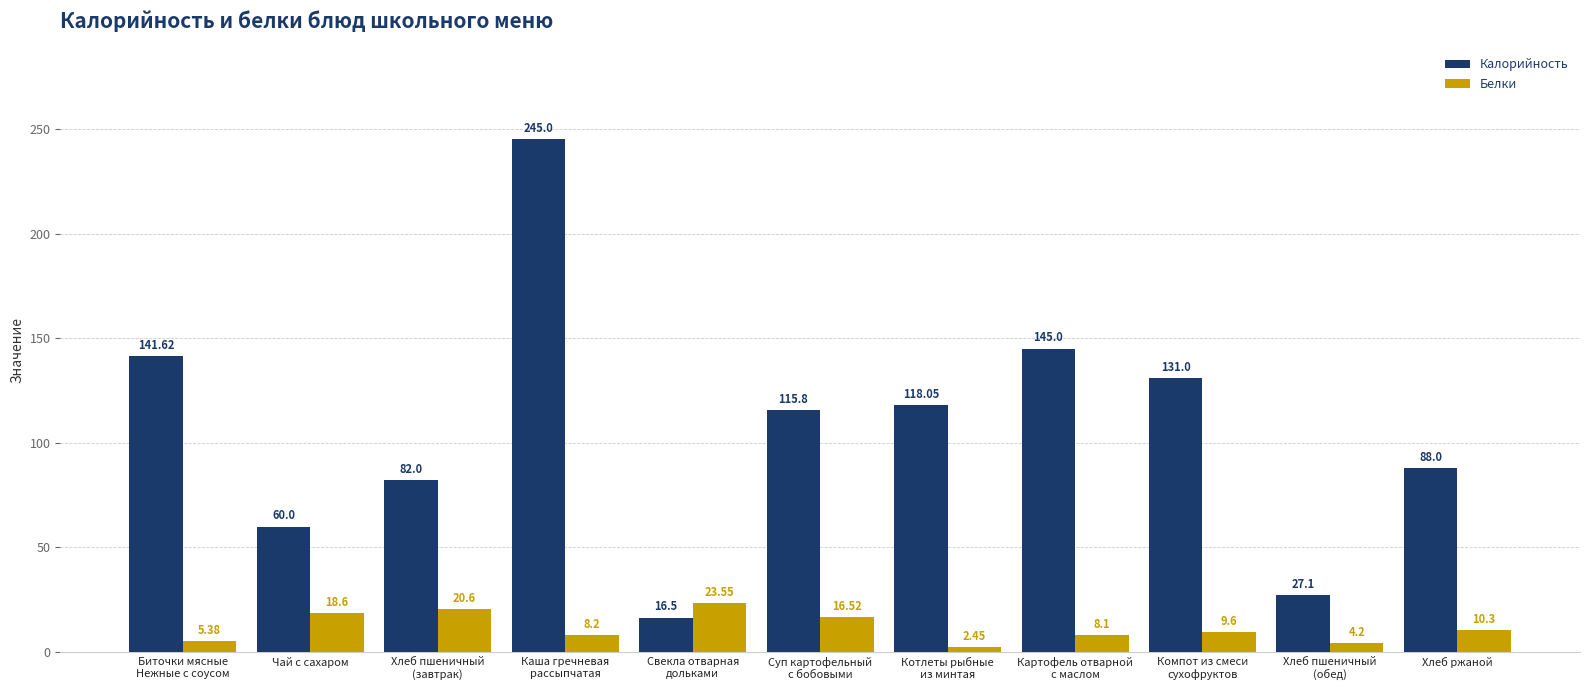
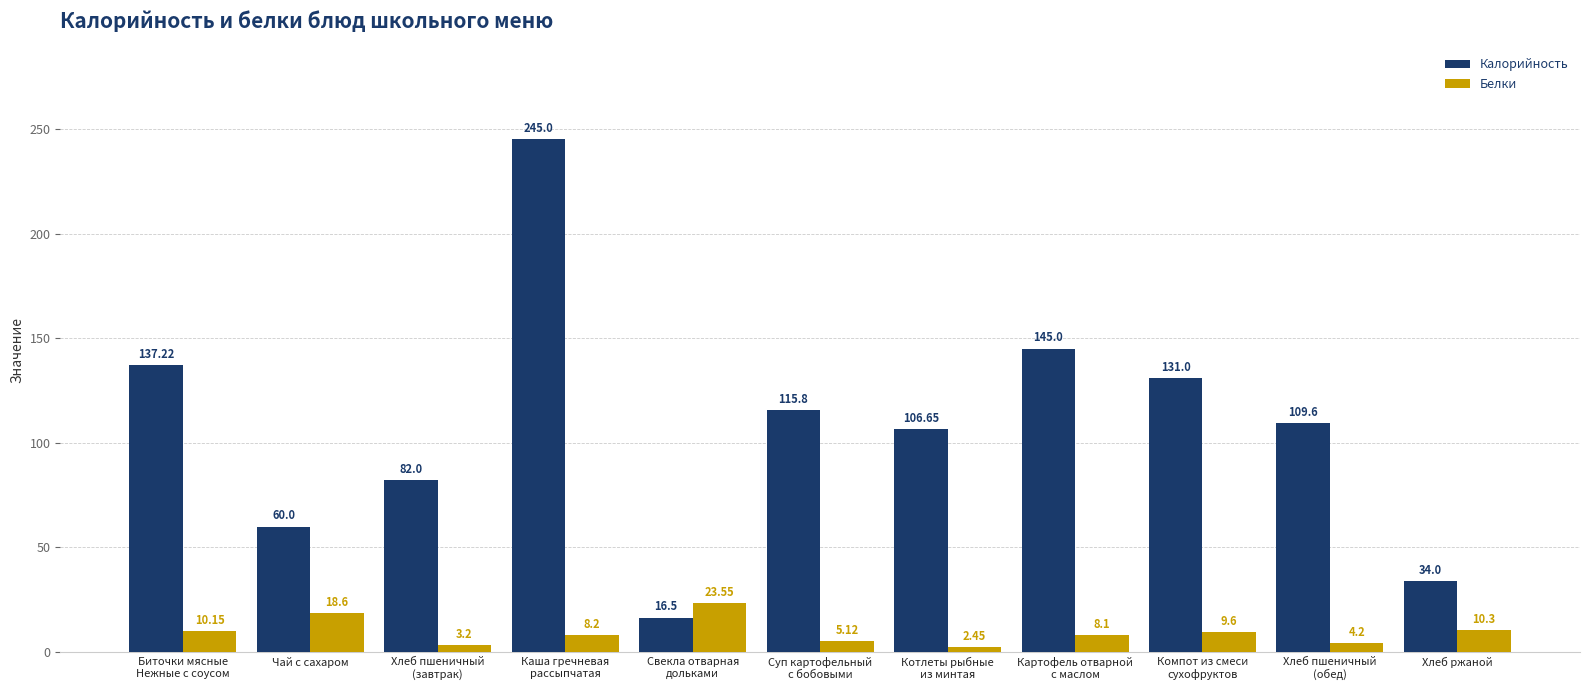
Калорийность, Биточки мясные Нежные с соусом: 141.62 -> 137.22
Белки, Биточки мясные Нежные с соусом: 5.38 -> 10.15
Белки, Хлеб пшеничный (завтрак): 20.6 -> 3.2
Белки, Суп картофельный с бобовыми: 16.52 -> 5.12
Калорийность, Котлеты рыбные из минтая: 118.05 -> 106.65
Калорийность, Хлеб пшеничный (обед): 27.1 -> 109.6
Калорийность, Хлеб ржаной: 88.0 -> 34.0
